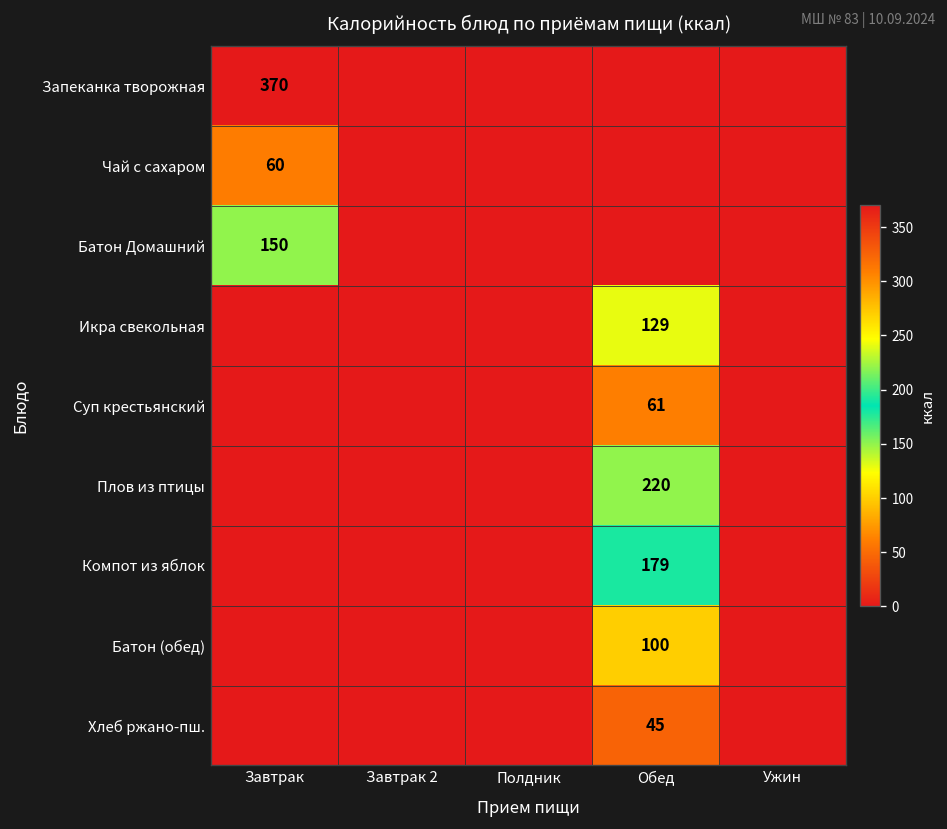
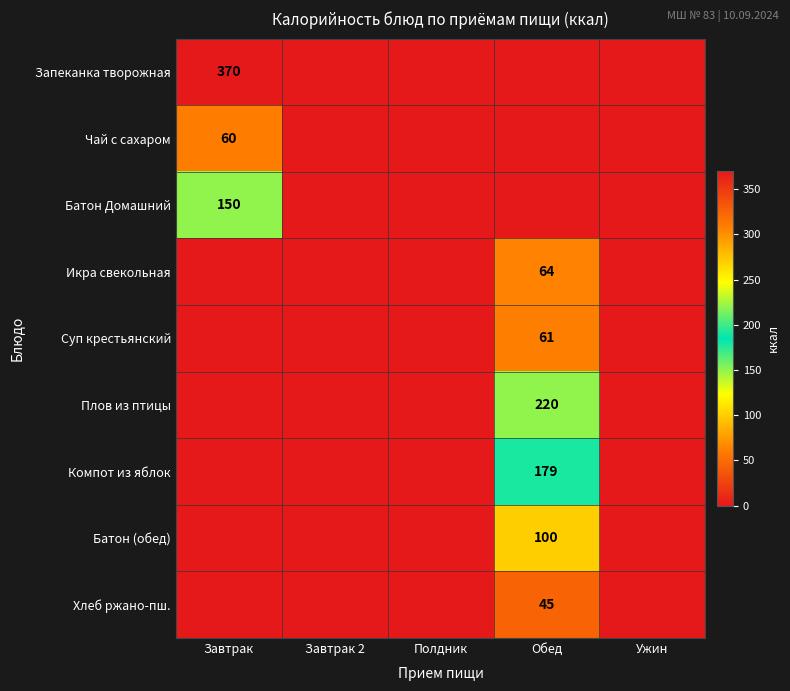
Икра свекольная, Обед: 129 -> 64
